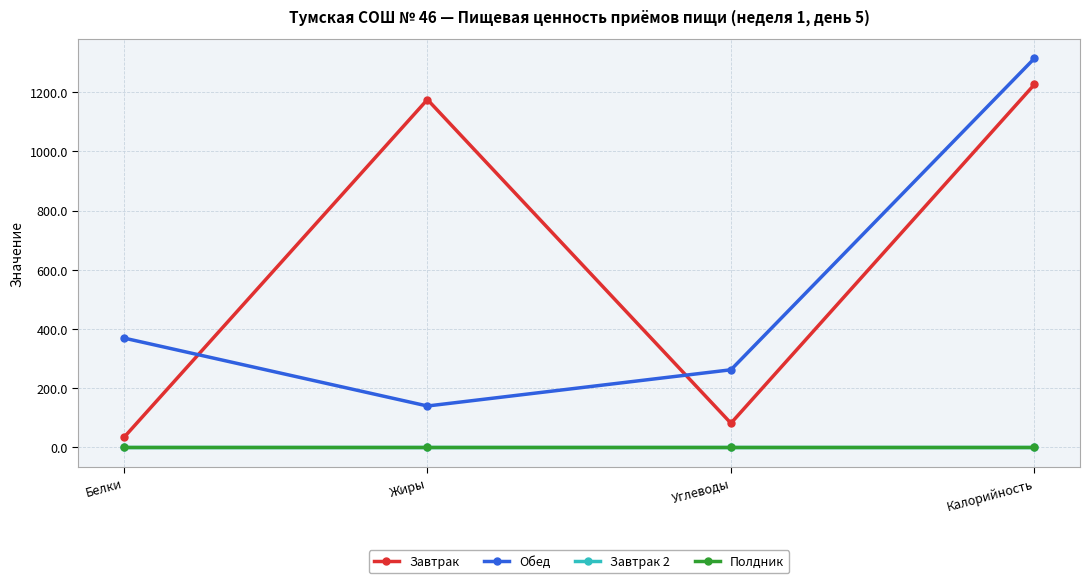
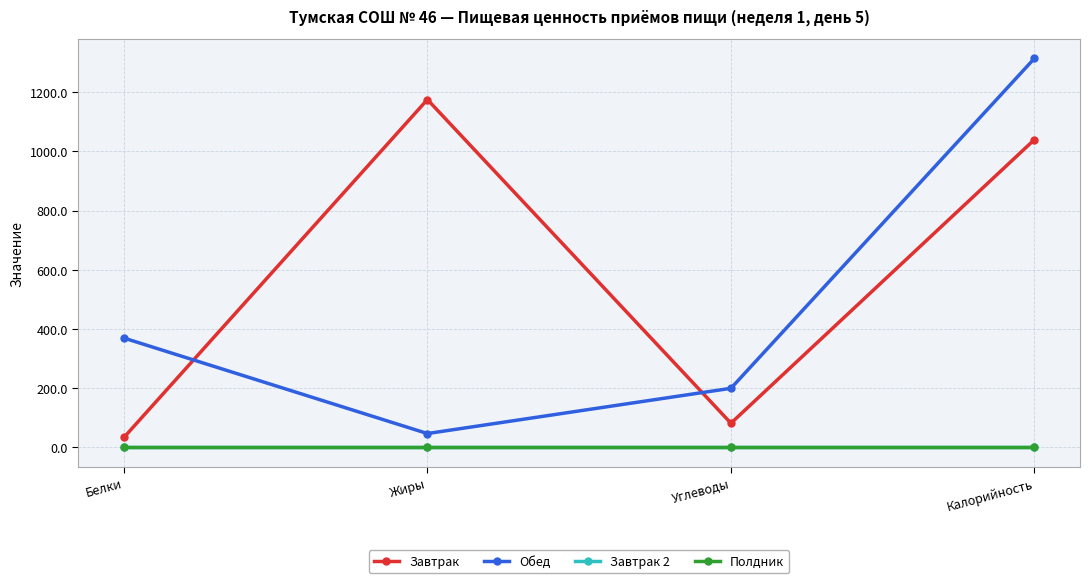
Обед, Жиры: 140 -> 50
Обед, Углеводы: 260 -> 200
Завтрак, Калорийность: 1230 -> 1040
